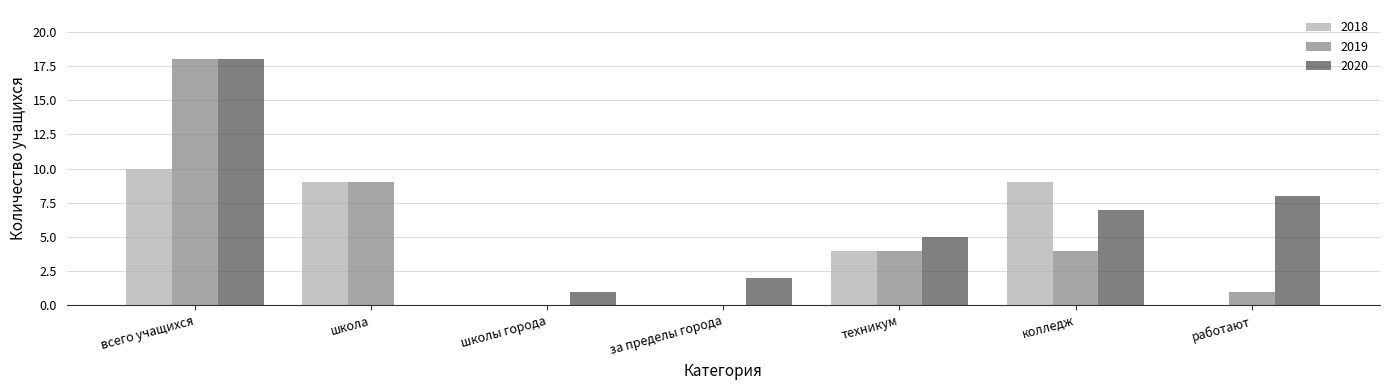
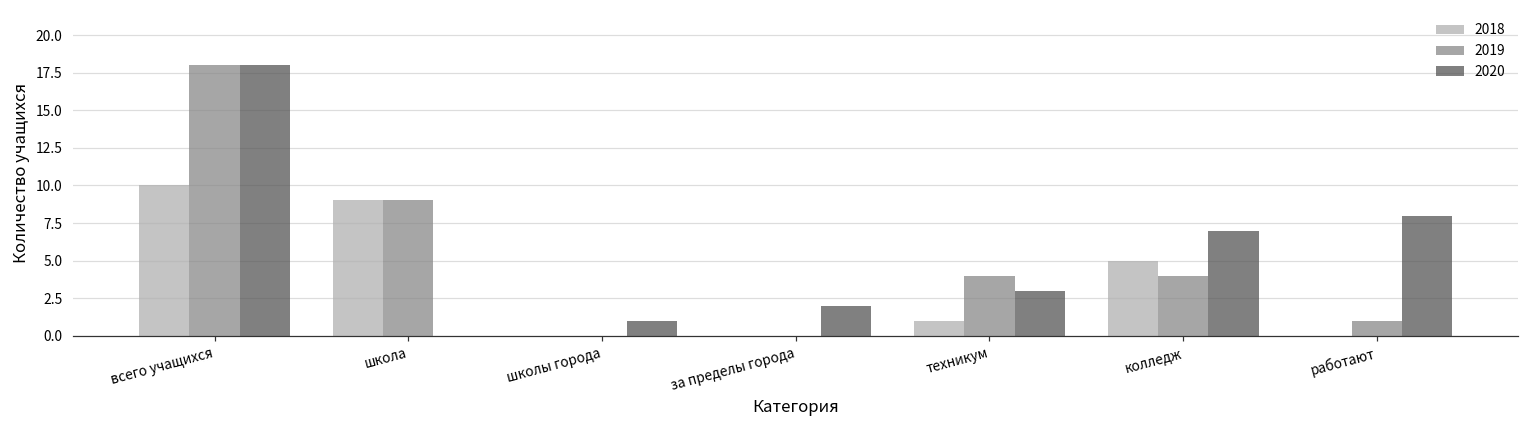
2018, техникум: 4 -> 1
2020, техникум: 5 -> 3
2018, колледж: 9 -> 5
